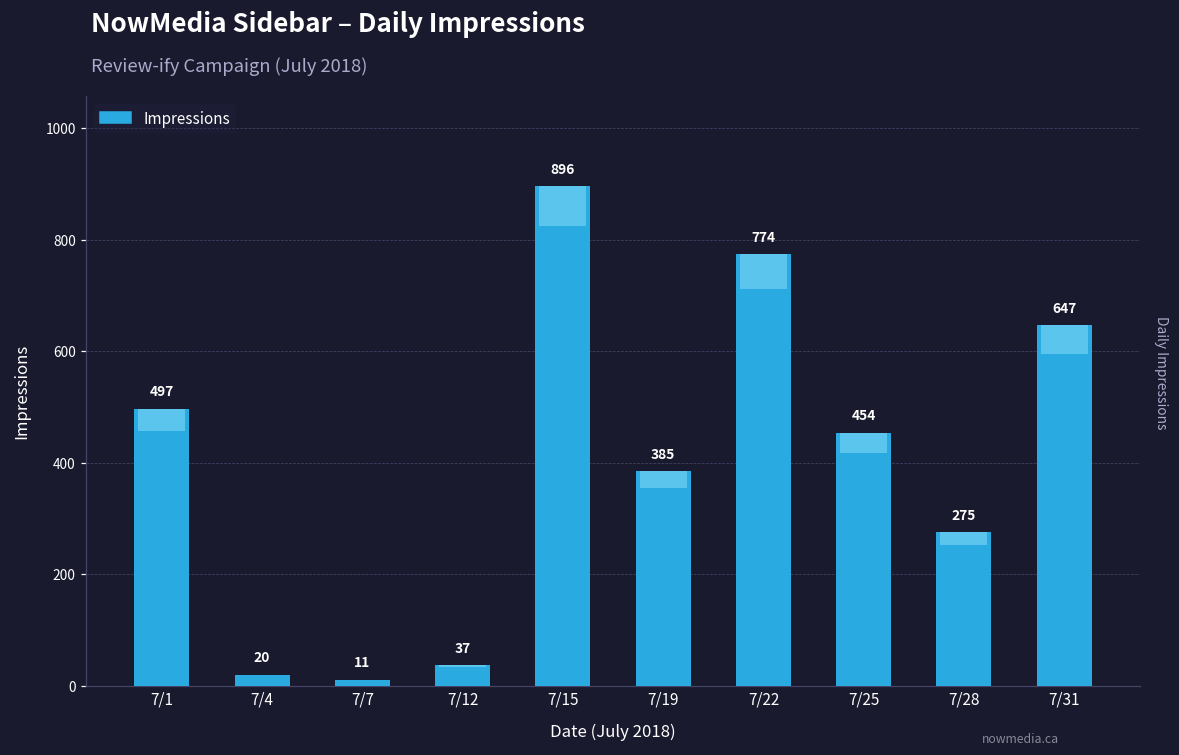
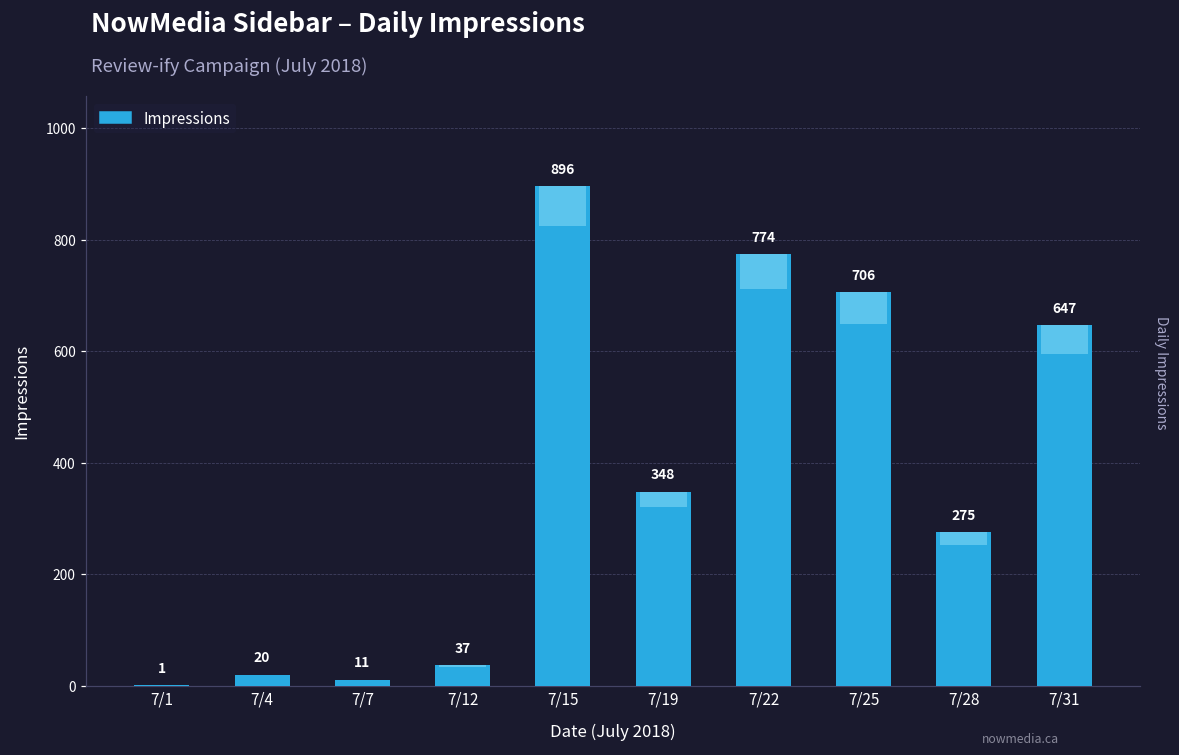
7/1: 497 -> 1
7/19: 385 -> 348
7/25: 454 -> 706
